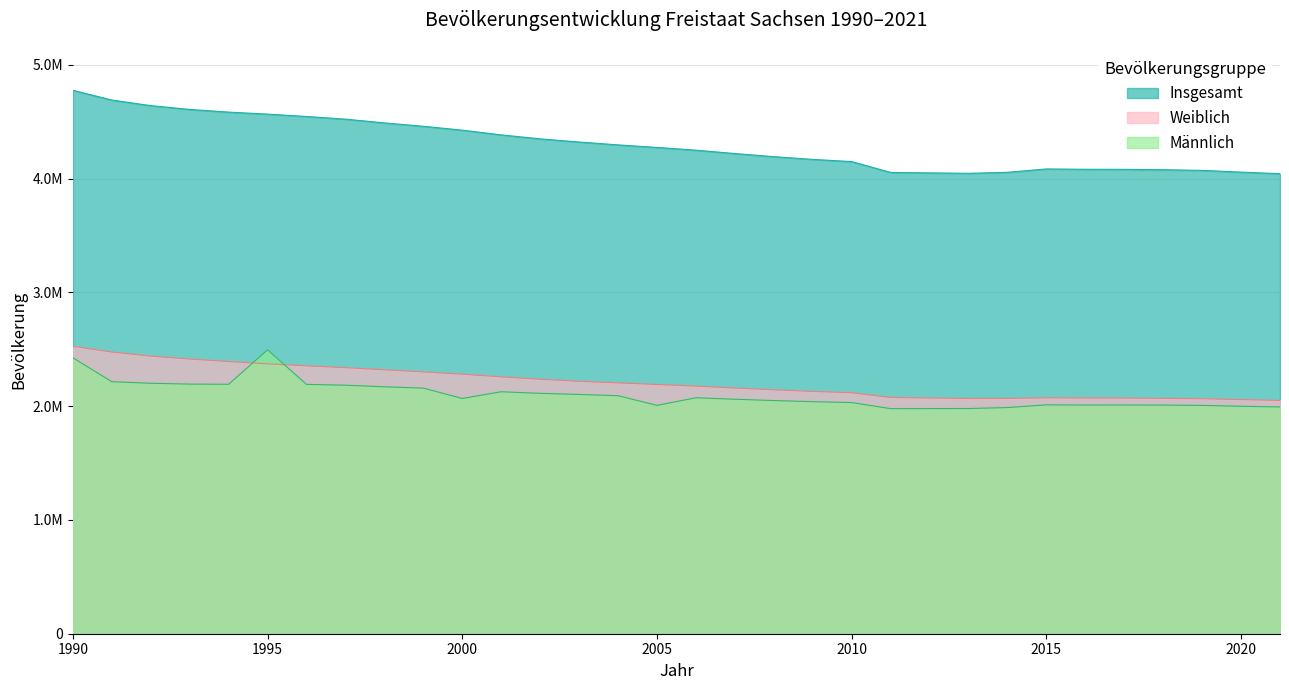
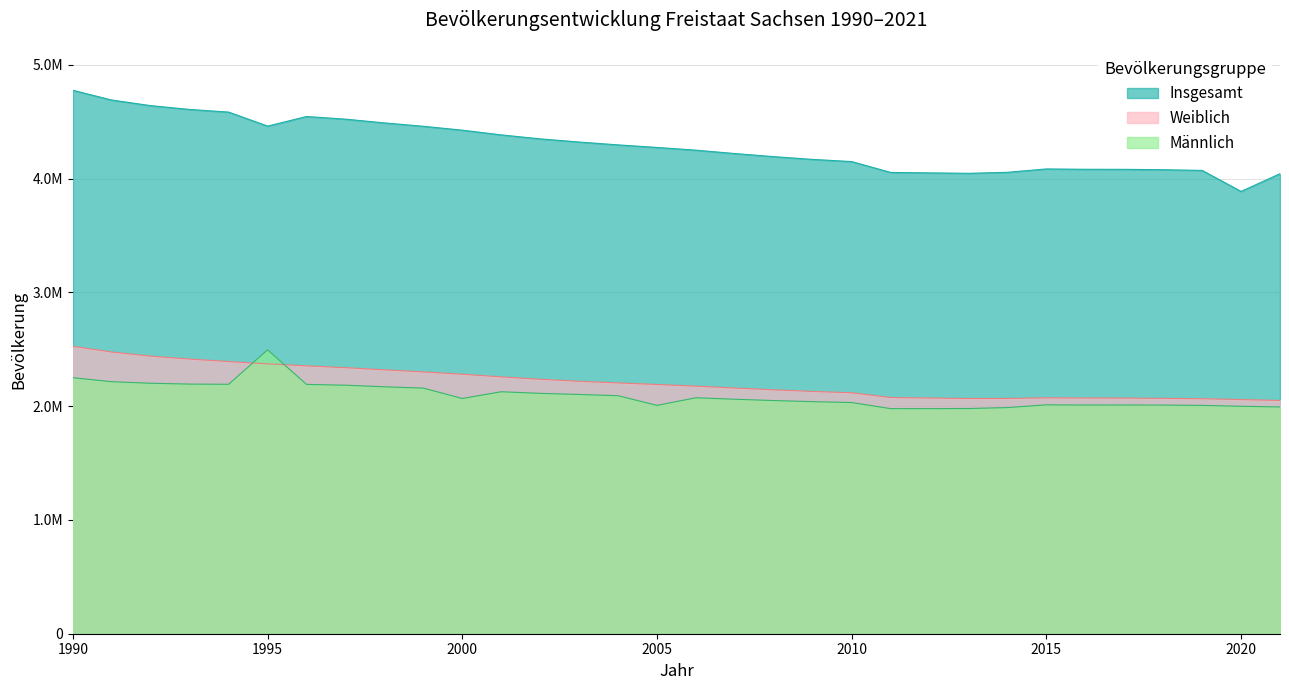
Männlich, 1990: 2430000 -> 2250000
Insgesamt, 1995: 4570000 -> 4460000
Insgesamt, 2020: 4060000 -> 3890000
